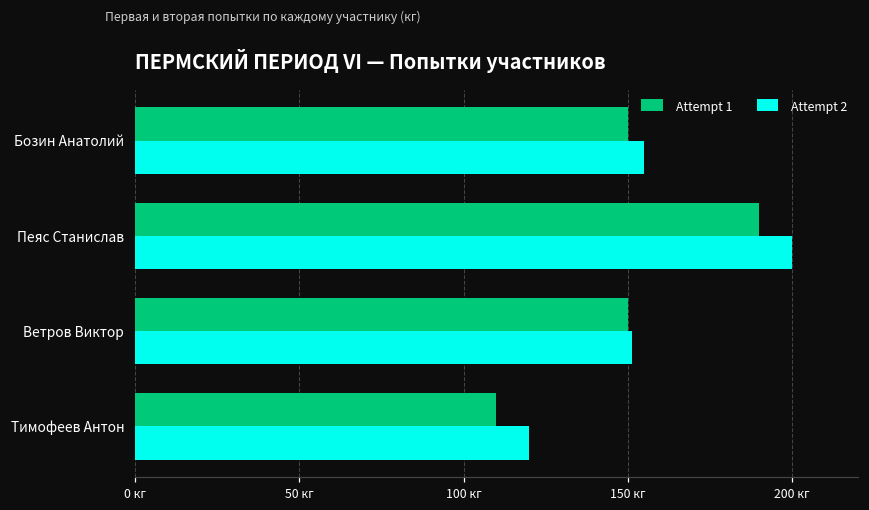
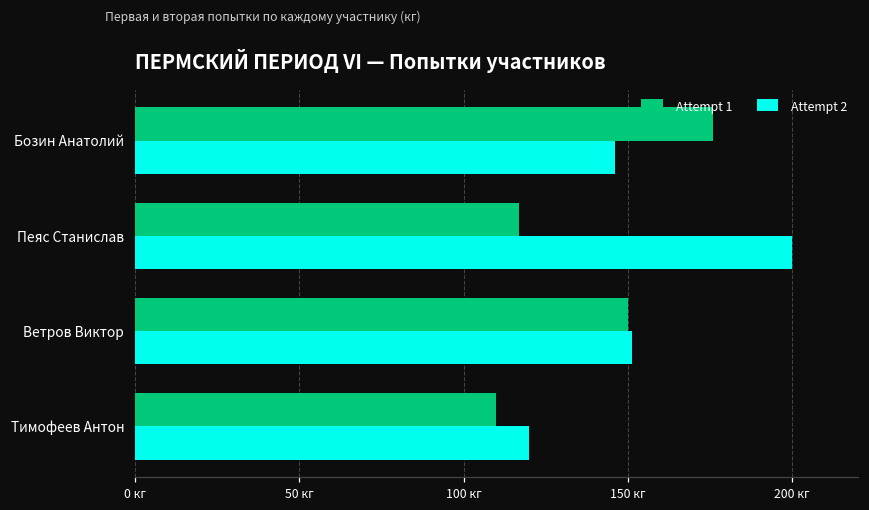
Attempt 1, Бозин Анатолий: 150 кг -> 176 кг
Attempt 2, Бозин Анатолий: 155 кг -> 146 кг
Attempt 1, Пеяс Станислав: 190 кг -> 117 кг
